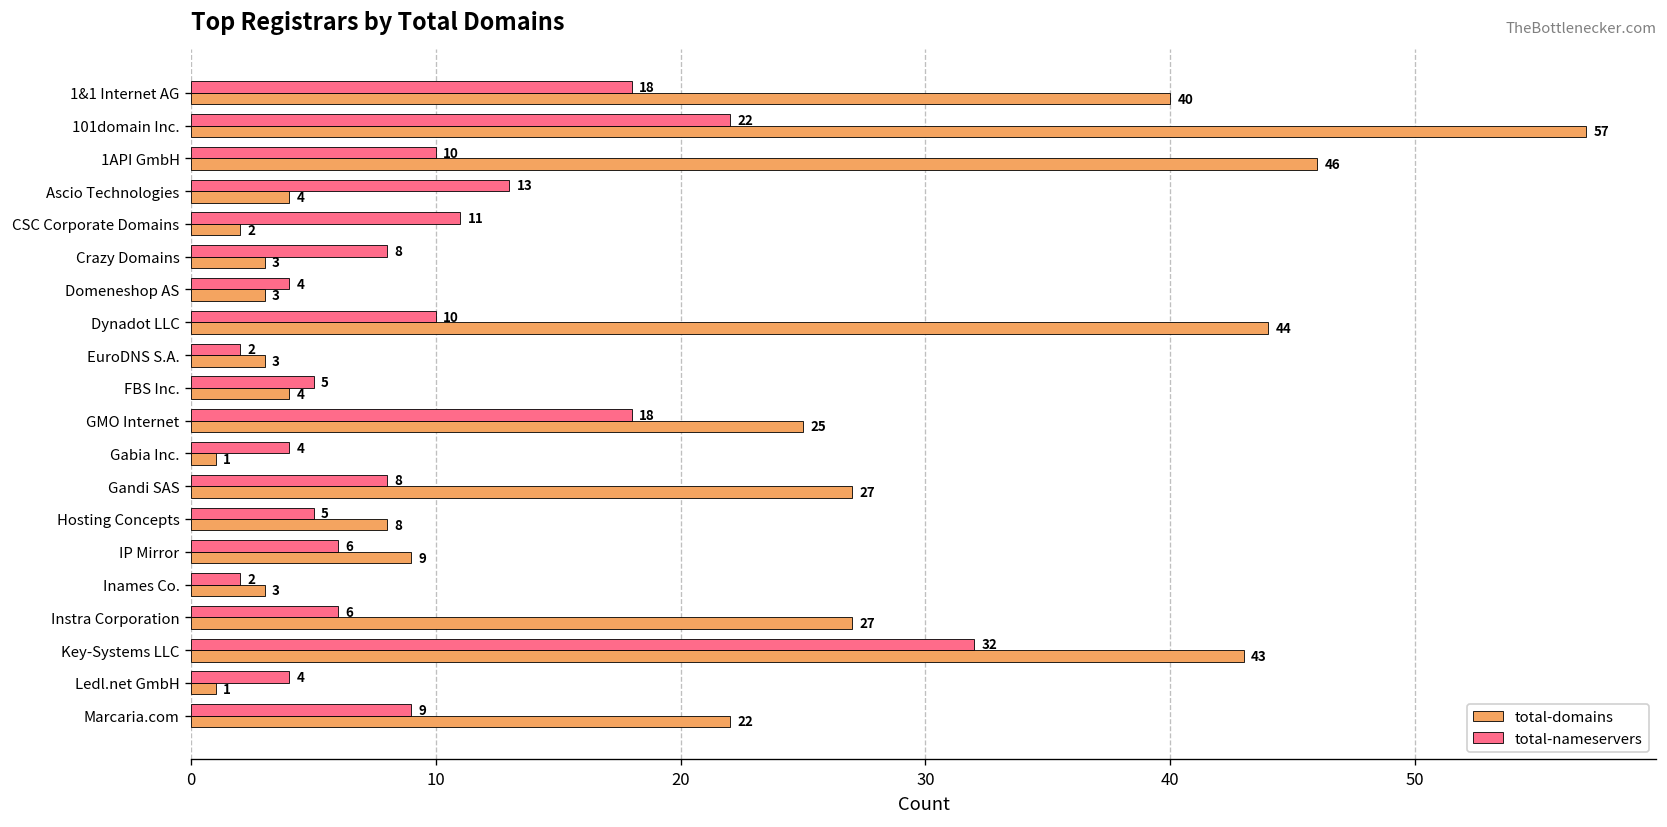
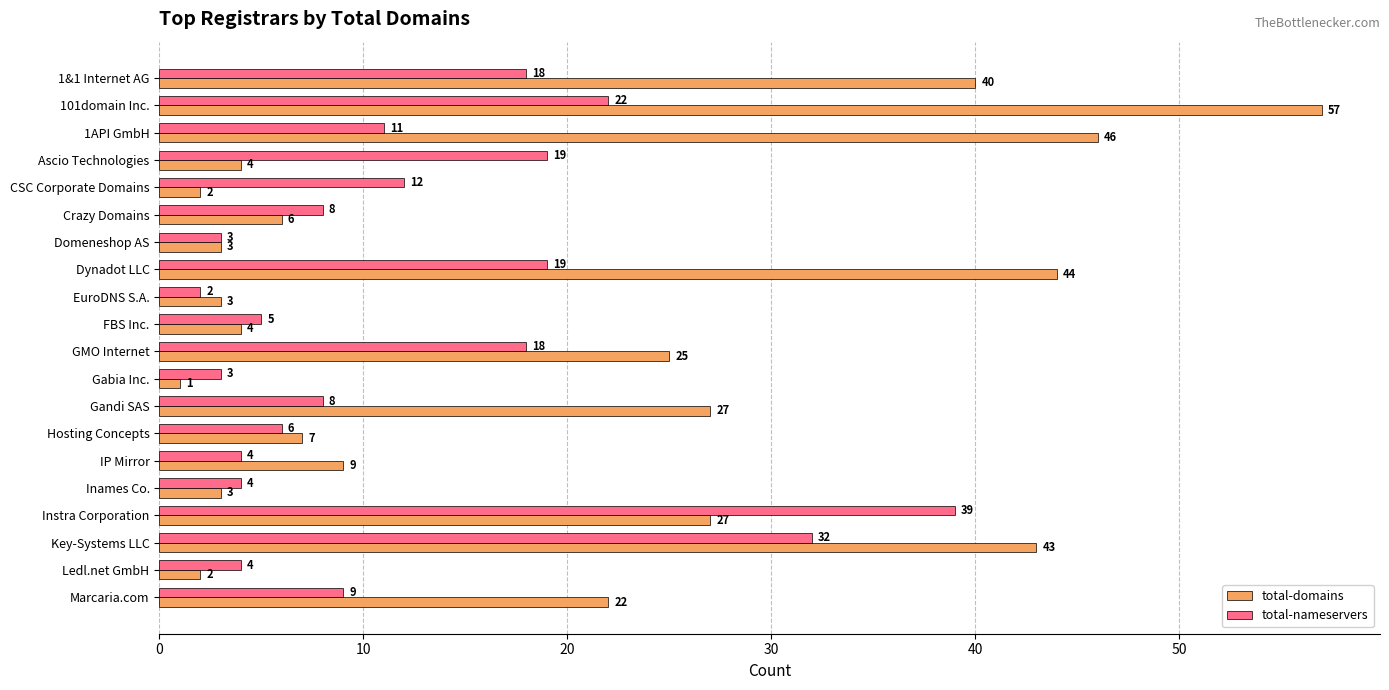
total-nameservers, 1API GmbH: 10 -> 11
total-nameservers, Ascio Technologies: 13 -> 19
total-nameservers, CSC Corporate Domains: 11 -> 12
total-domains, Crazy Domains: 3 -> 6
total-nameservers, Domeneshop AS: 4 -> 3
total-nameservers, Dynadot LLC: 10 -> 19
total-nameservers, Gabia Inc.: 4 -> 3
total-nameservers, Hosting Concepts: 5 -> 6
total-domains, Hosting Concepts: 8 -> 7
total-nameservers, IP Mirror: 6 -> 4
total-nameservers, Inames Co.: 2 -> 4
total-nameservers, Instra Corporation: 6 -> 39
total-domains, Ledl.net GmbH: 1 -> 2
